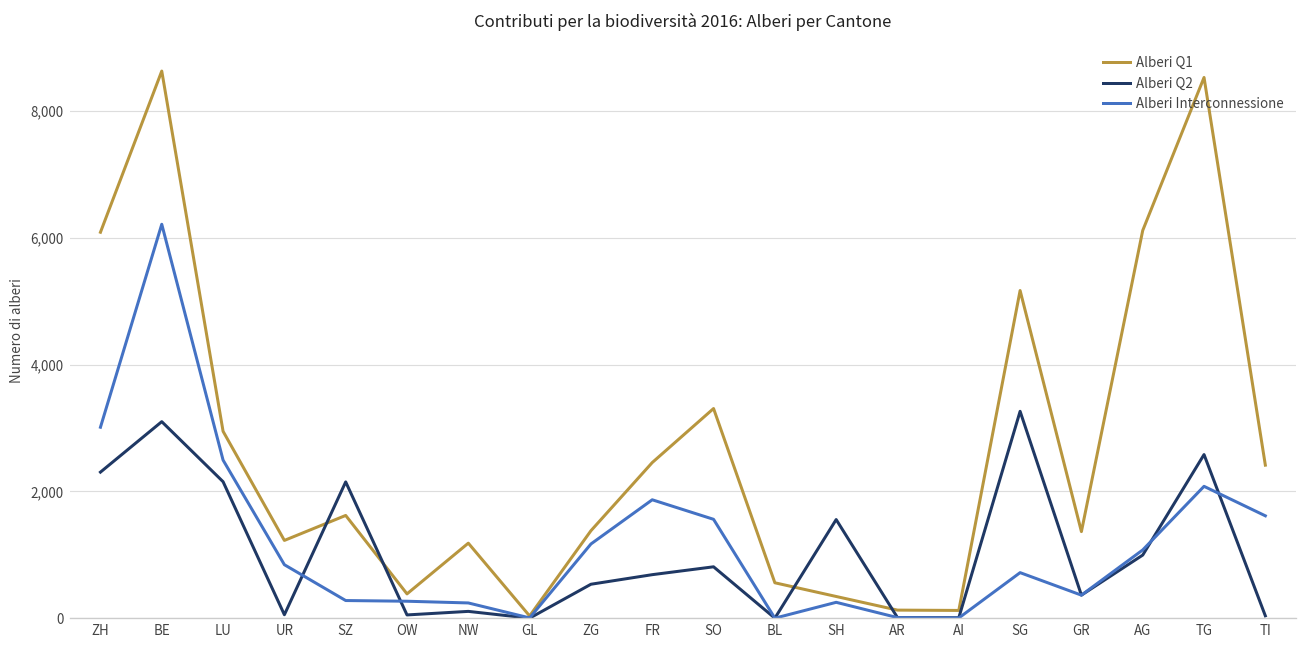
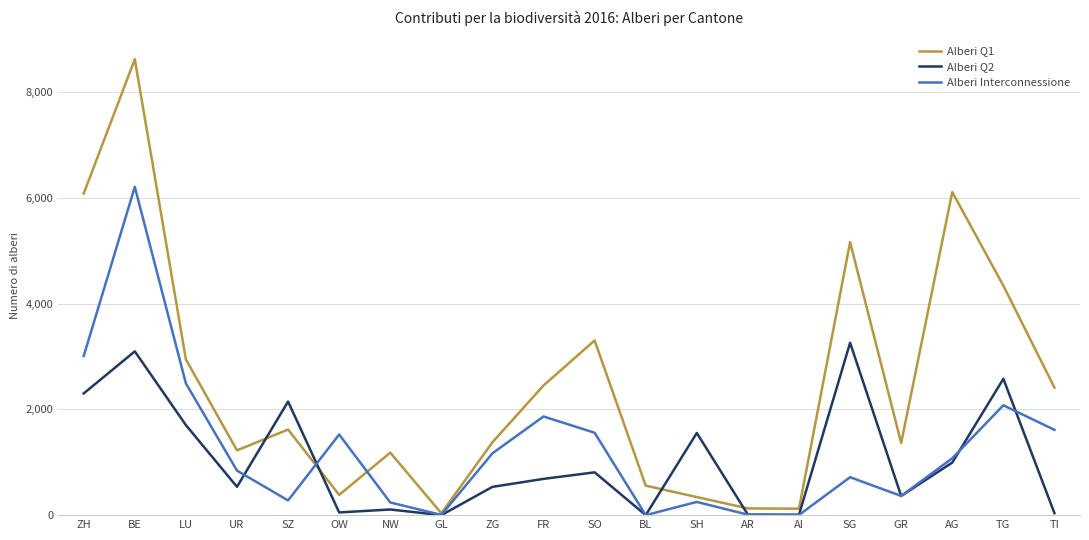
Alberi Q2, LU: 2,200 -> 1,700
Alberi Q2, UR: 100 -> 500
Alberi Interconnessione, OW: 300 -> 1,500
Alberi Q1, TG: 8,500 -> 4,300
